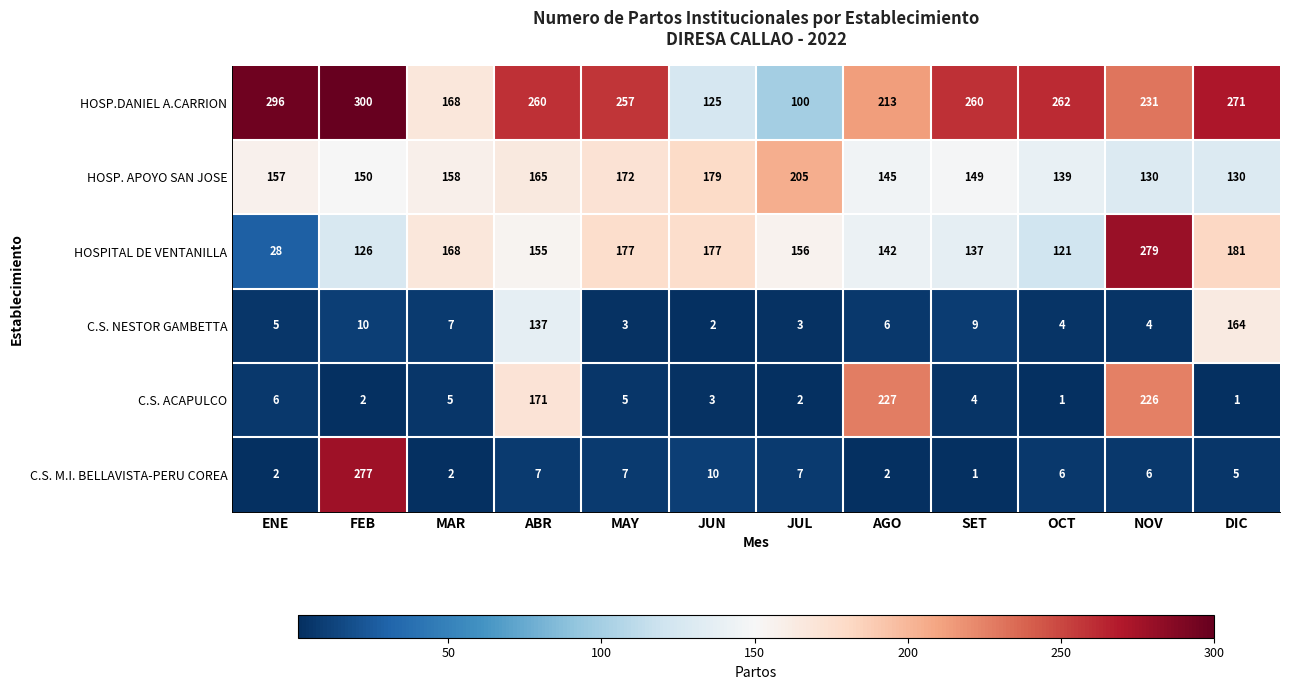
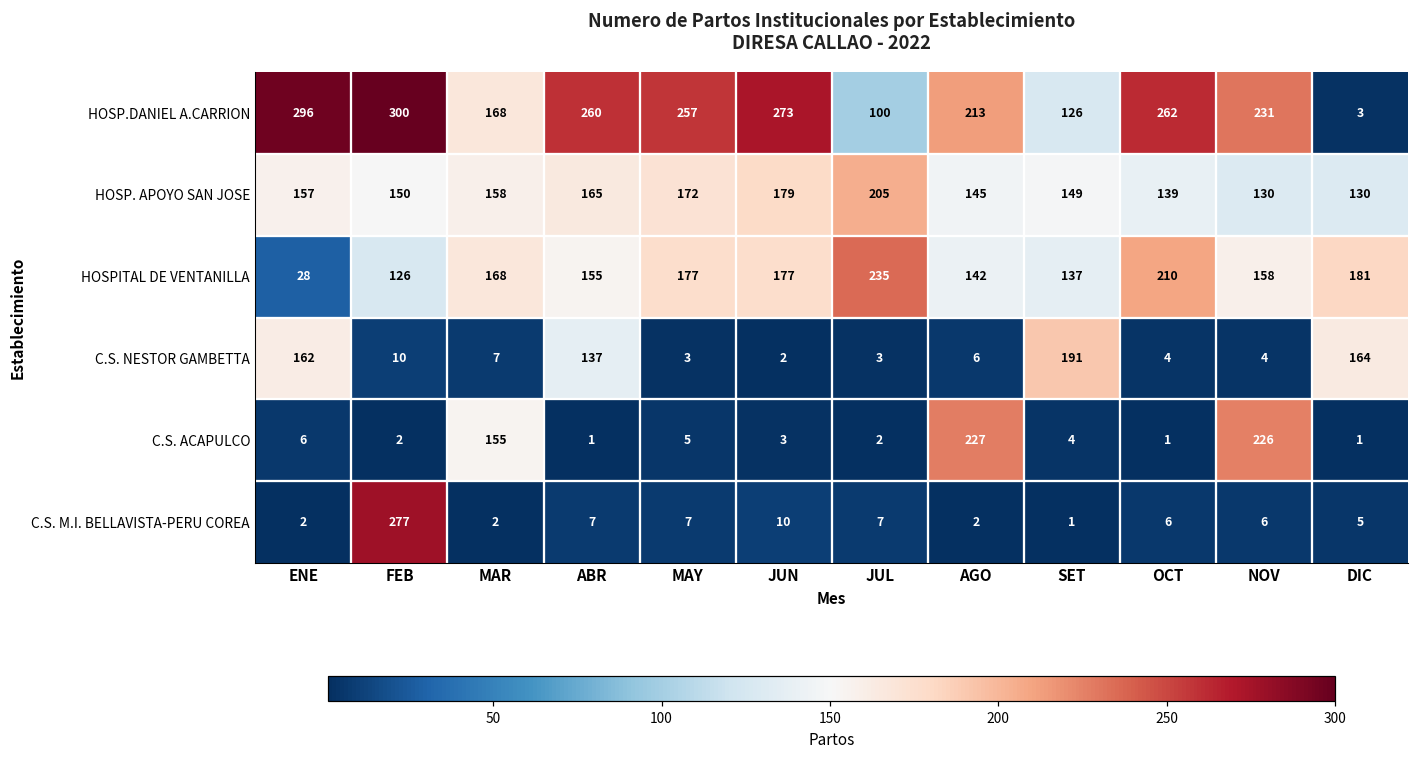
HOSP.DANIEL A.CARRION, JUN: 125 -> 273
HOSP.DANIEL A.CARRION, SET: 260 -> 126
HOSP.DANIEL A.CARRION, DIC: 271 -> 3
HOSPITAL DE VENTANILLA, JUL: 156 -> 235
HOSPITAL DE VENTANILLA, OCT: 121 -> 210
HOSPITAL DE VENTANILLA, NOV: 279 -> 158
C.S. NESTOR GAMBETTA, ENE: 5 -> 162
C.S. NESTOR GAMBETTA, SET: 9 -> 191
C.S. ACAPULCO, MAR: 5 -> 155
C.S. ACAPULCO, ABR: 171 -> 1
